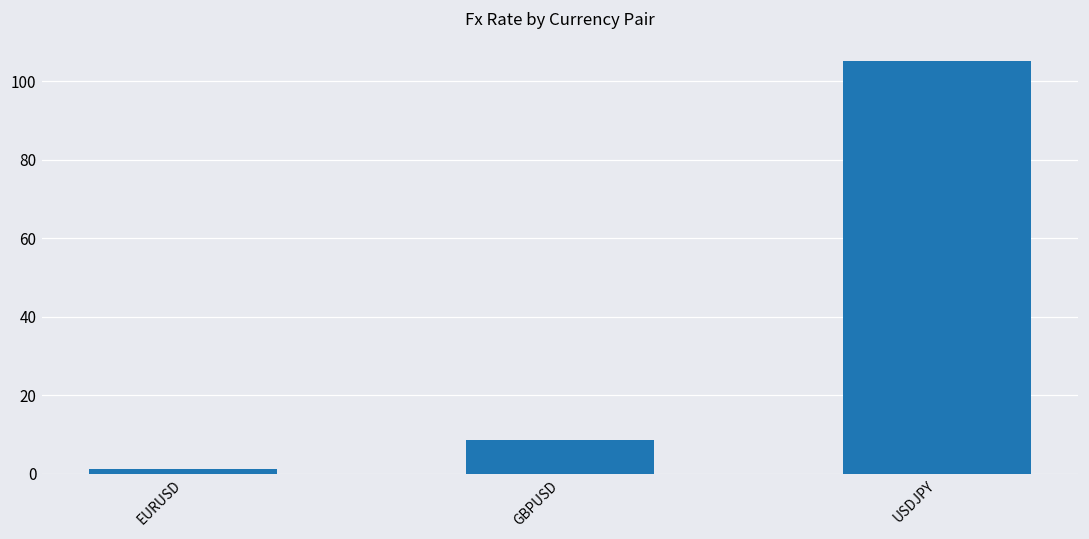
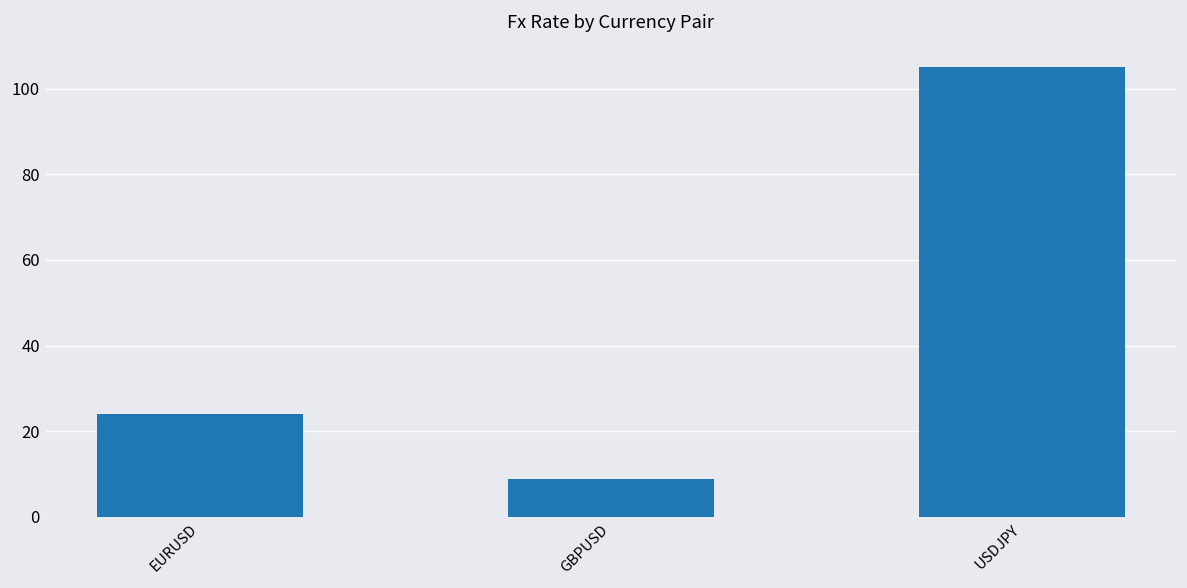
EURUSD: 1 -> 24
